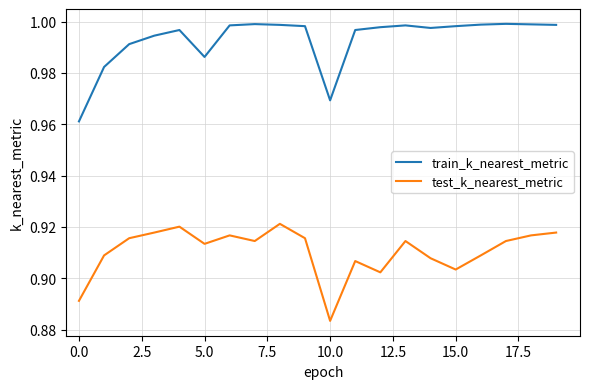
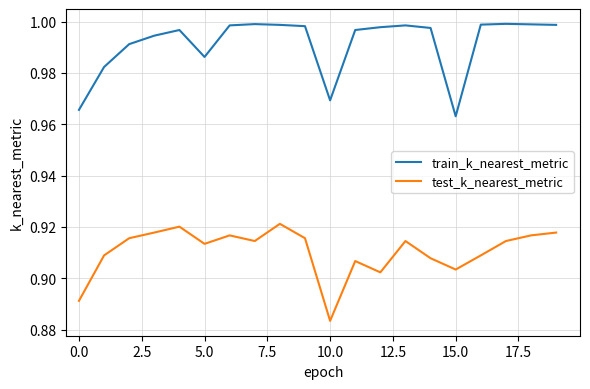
train_k_nearest_metric, 0.0: 0.961 -> 0.966
train_k_nearest_metric, 15.0: 0.998 -> 0.963
